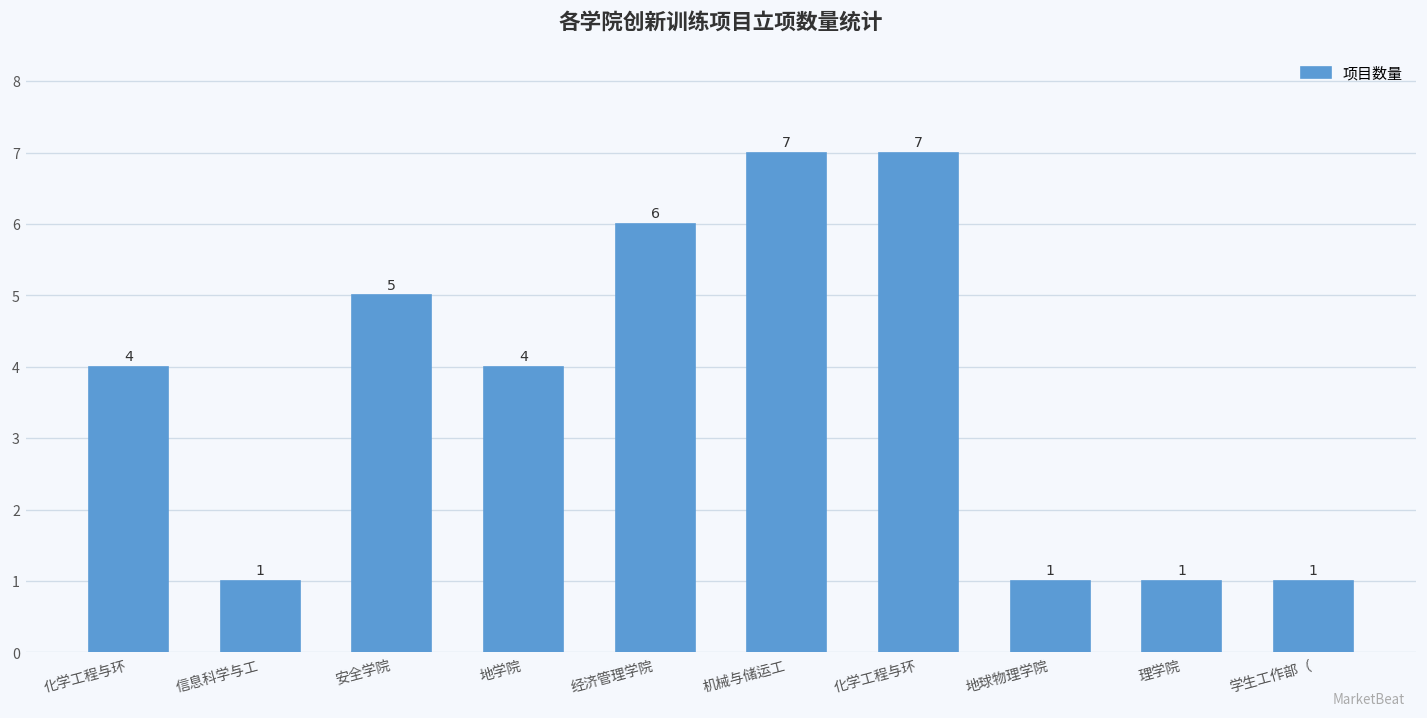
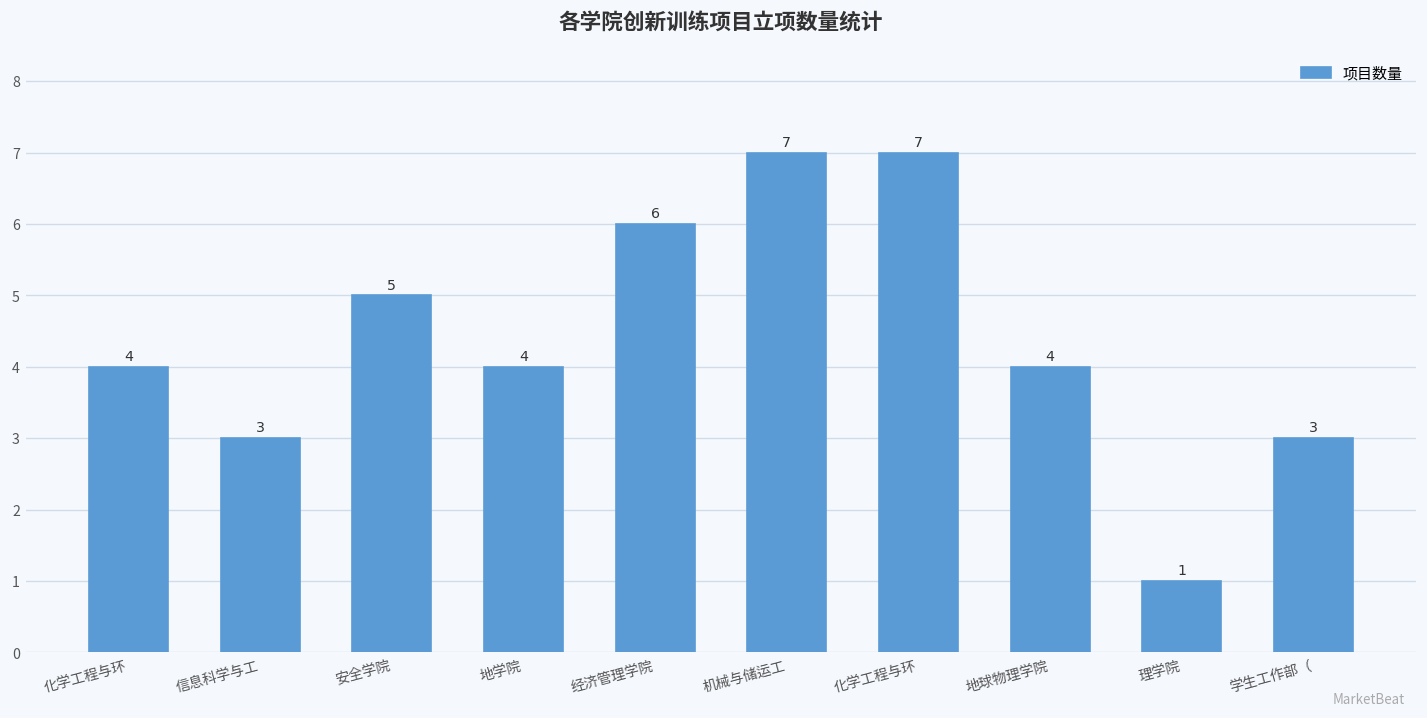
信息科学与工: 1 -> 3
地球物理学院: 1 -> 4
学生工作部（: 1 -> 3
